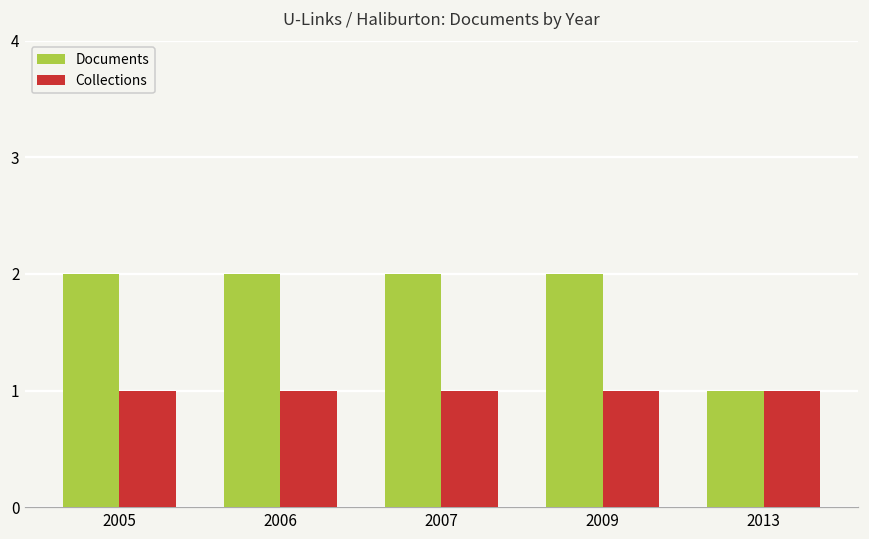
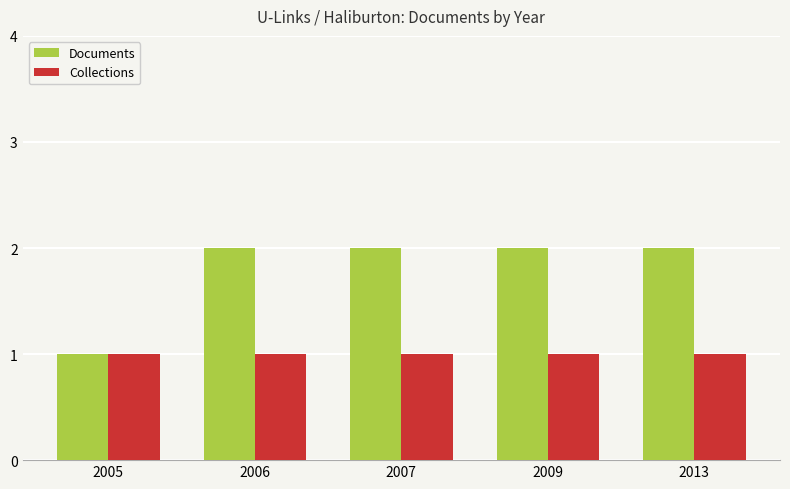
Documents, 2005: 2 -> 1
Documents, 2013: 1 -> 2
